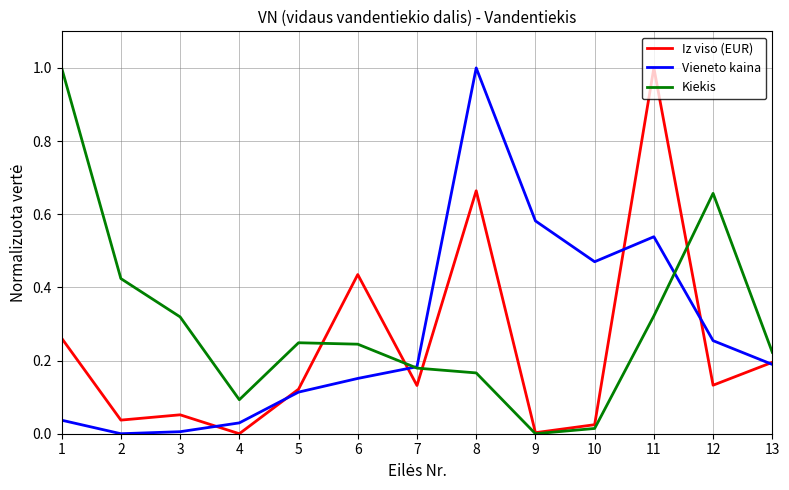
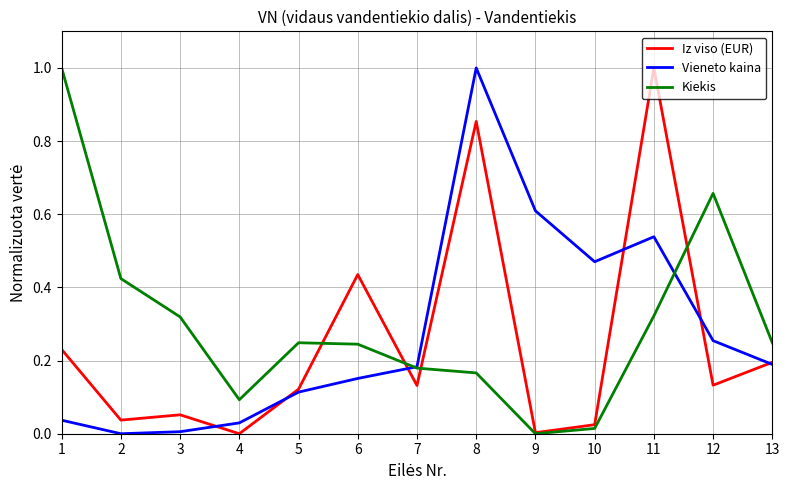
Iz viso (EUR), 1: 0.26 -> 0.23
Iz viso (EUR), 8: 0.66 -> 0.85
Vieneto kaina, 9: 0.58 -> 0.61
Kiekis, 13: 0.22 -> 0.25
